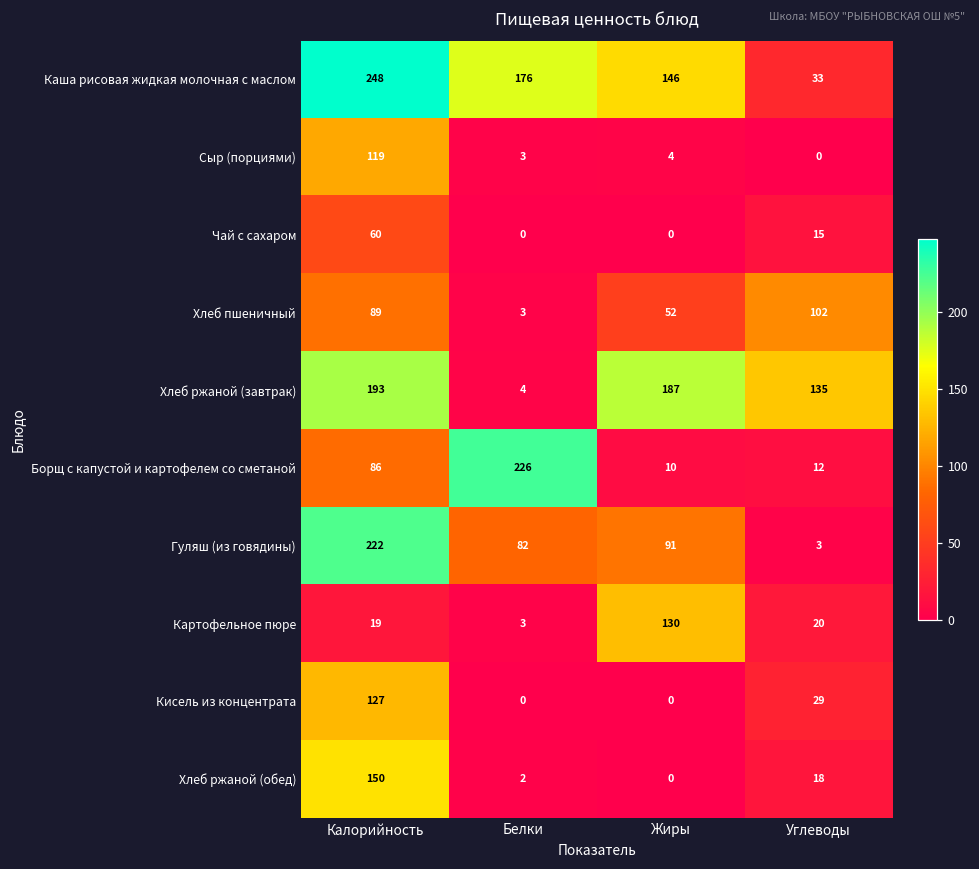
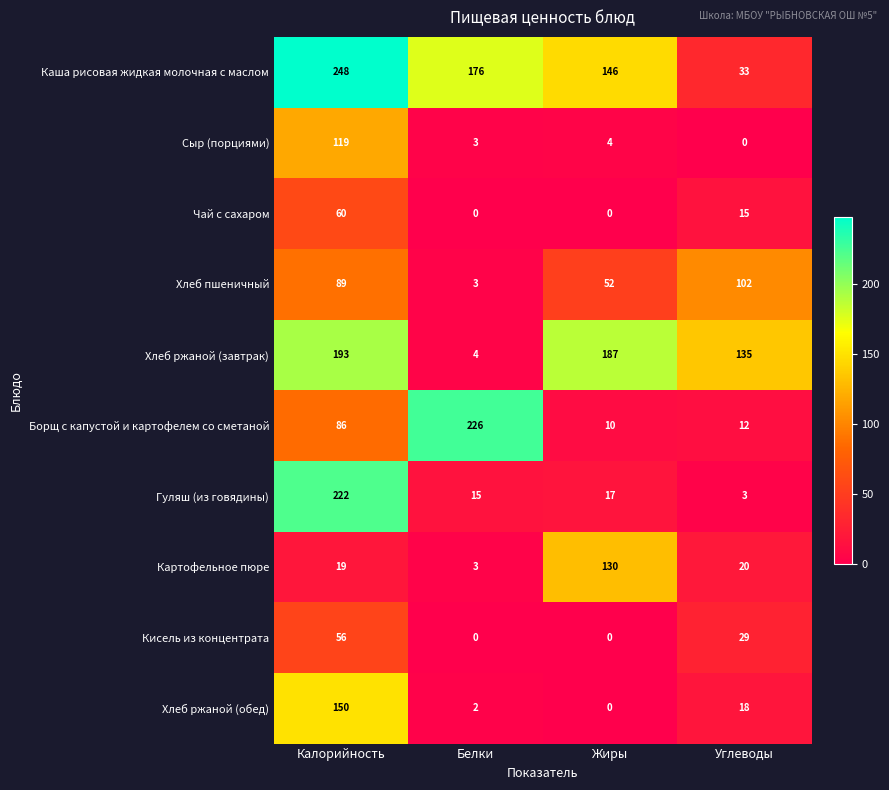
Гуляш (из говядины), Белки: 82 -> 15
Гуляш (из говядины), Жиры: 91 -> 17
Кисель из концентрата, Калорийность: 127 -> 56
